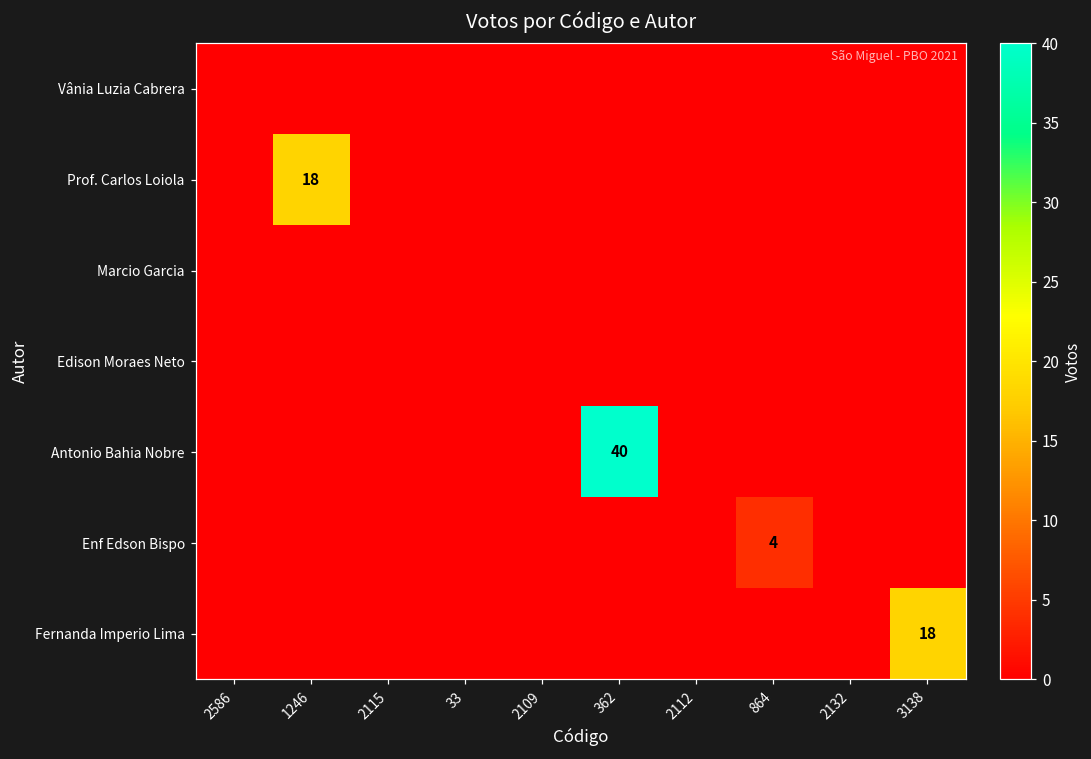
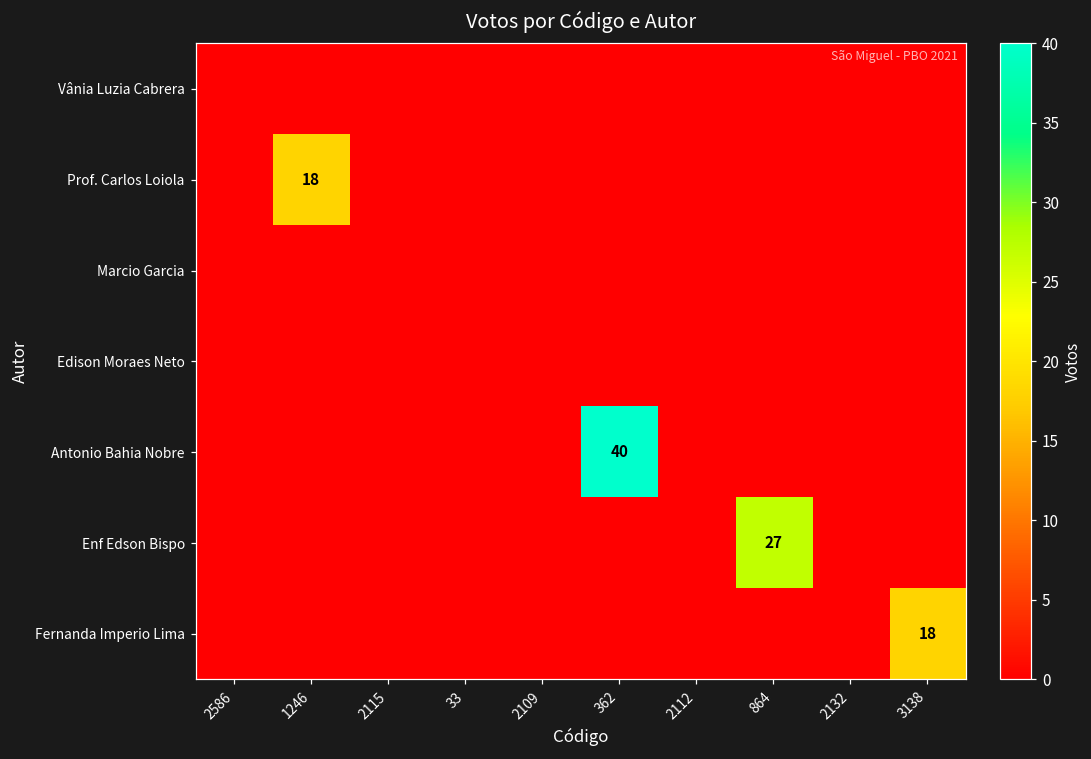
Enf Edson Bispo, 864: 4 -> 27
